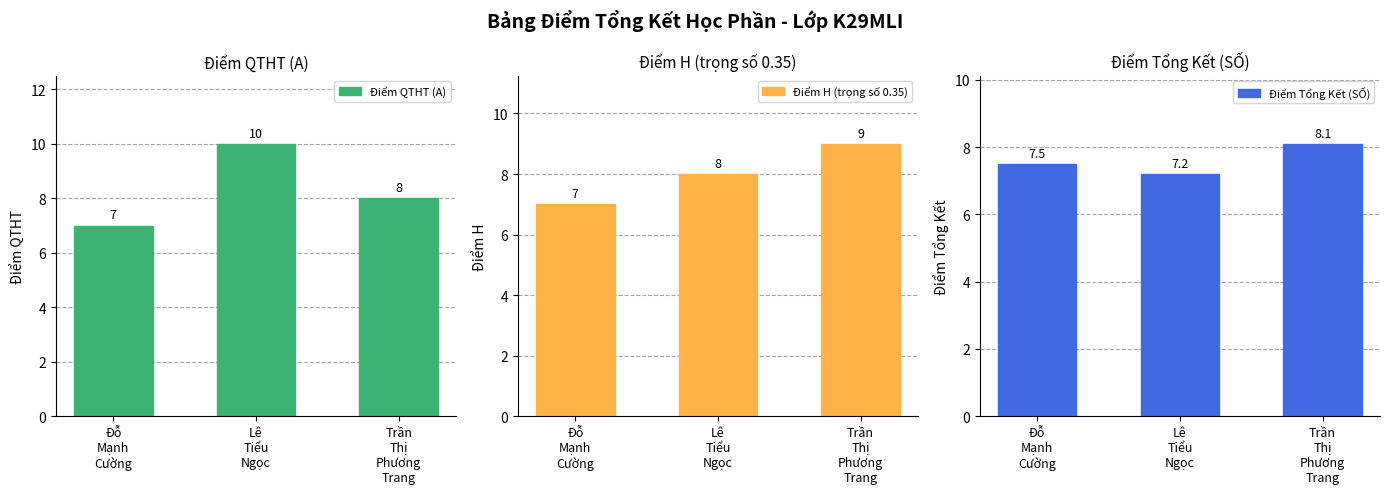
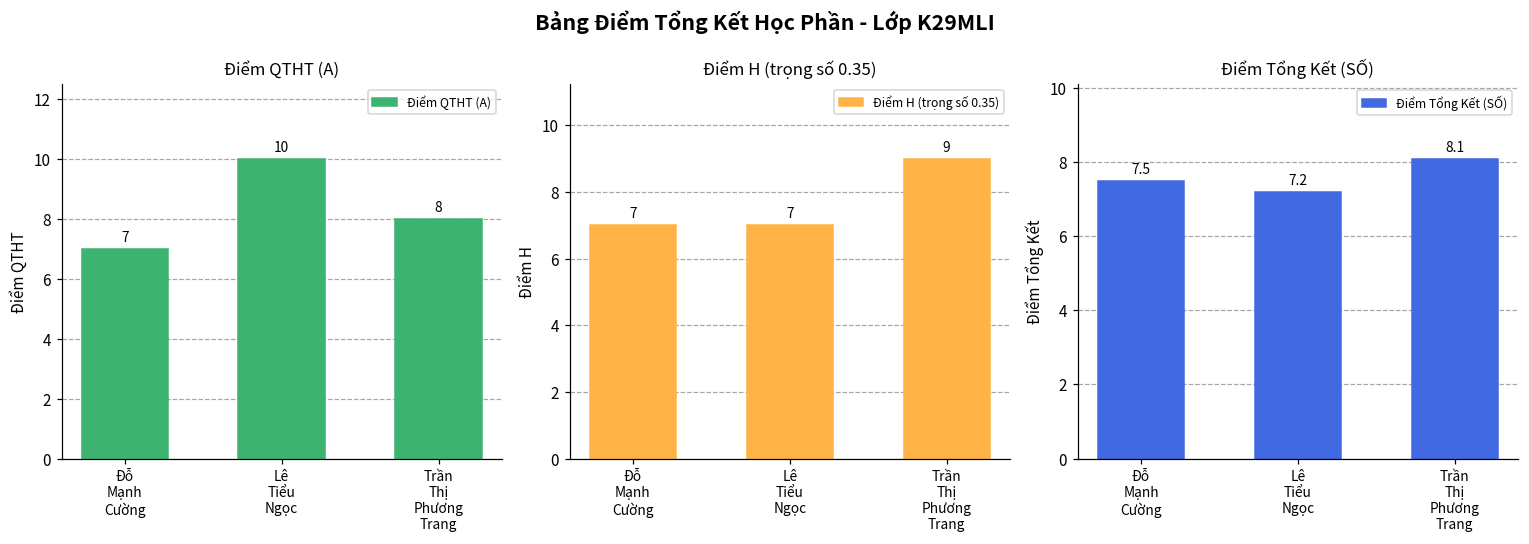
Điểm H (trọng số 0.35), Lê Tiểu Ngọc: 8 -> 7
